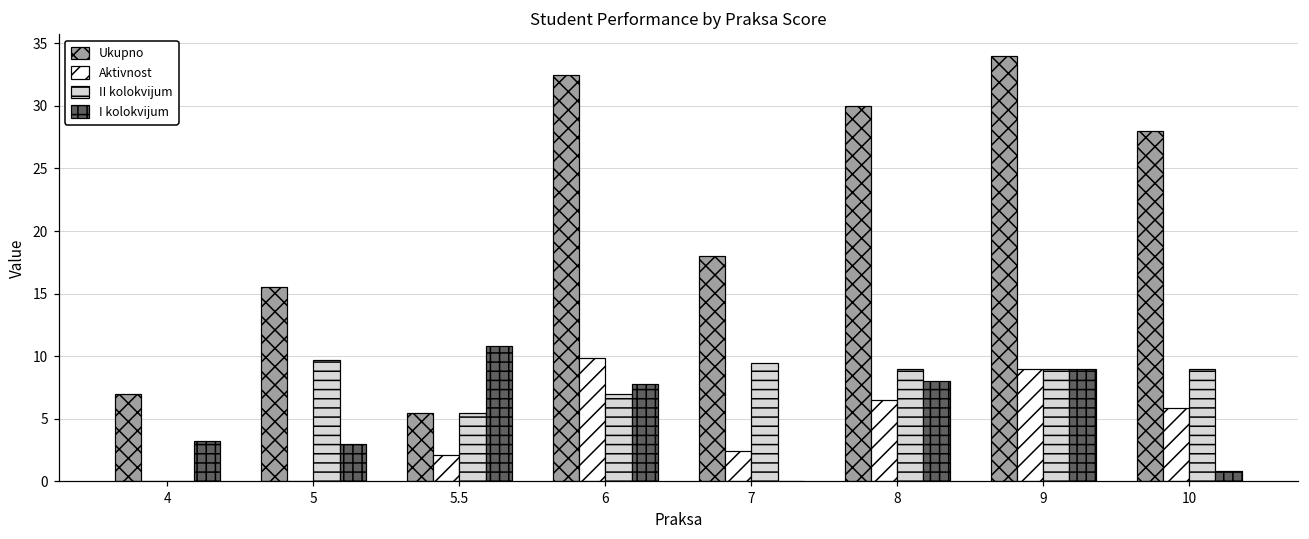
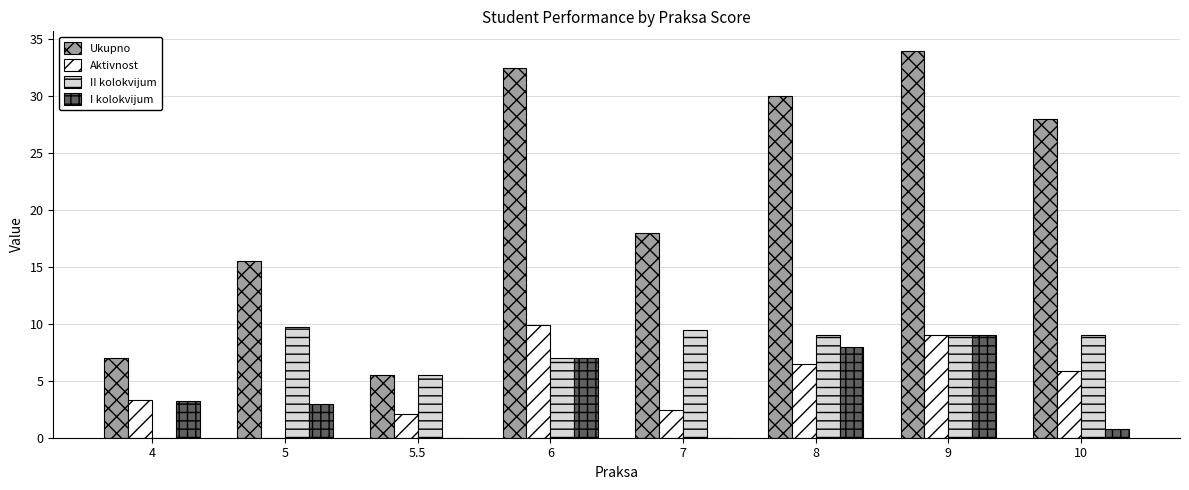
Aktivnost, 4: 0.0 -> 3.3
I kolokvijum, 5.5: 10.8 -> 0.0
I kolokvijum, 6: 7.8 -> 7.0
